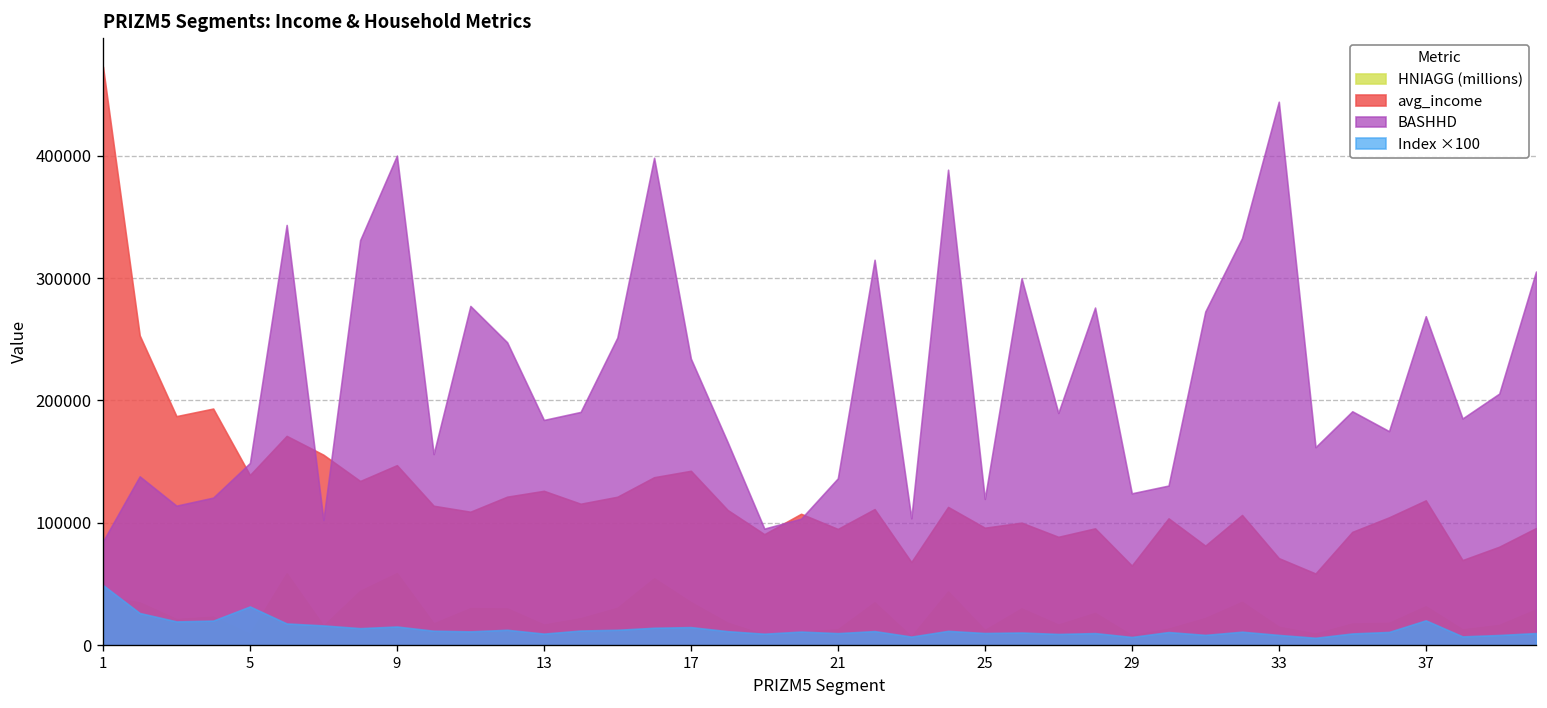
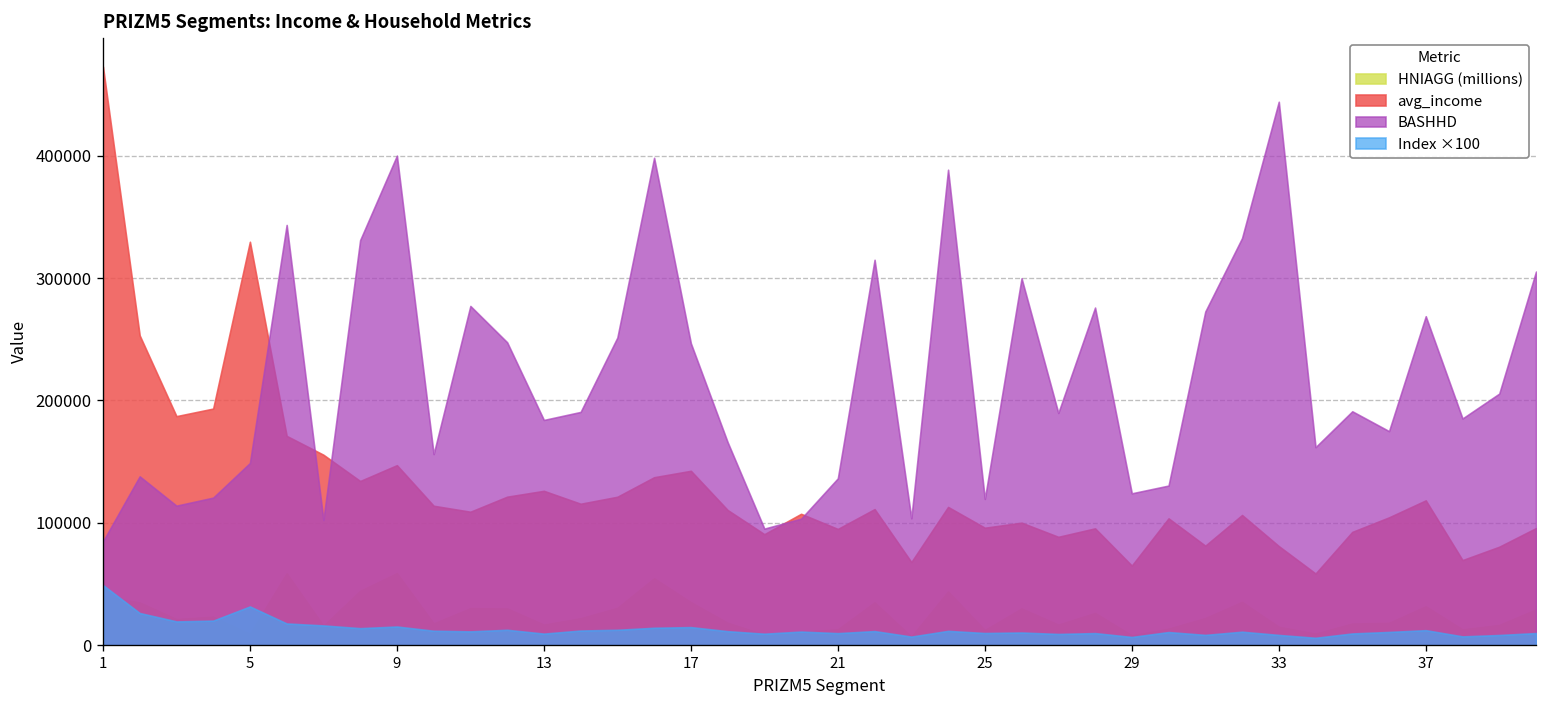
avg_income, 5: 139000 -> 330000
BASHHD, 17: 234000 -> 247000
avg_income, 33: 71000 -> 81000
Index ×100, 37: 20000 -> 12000
